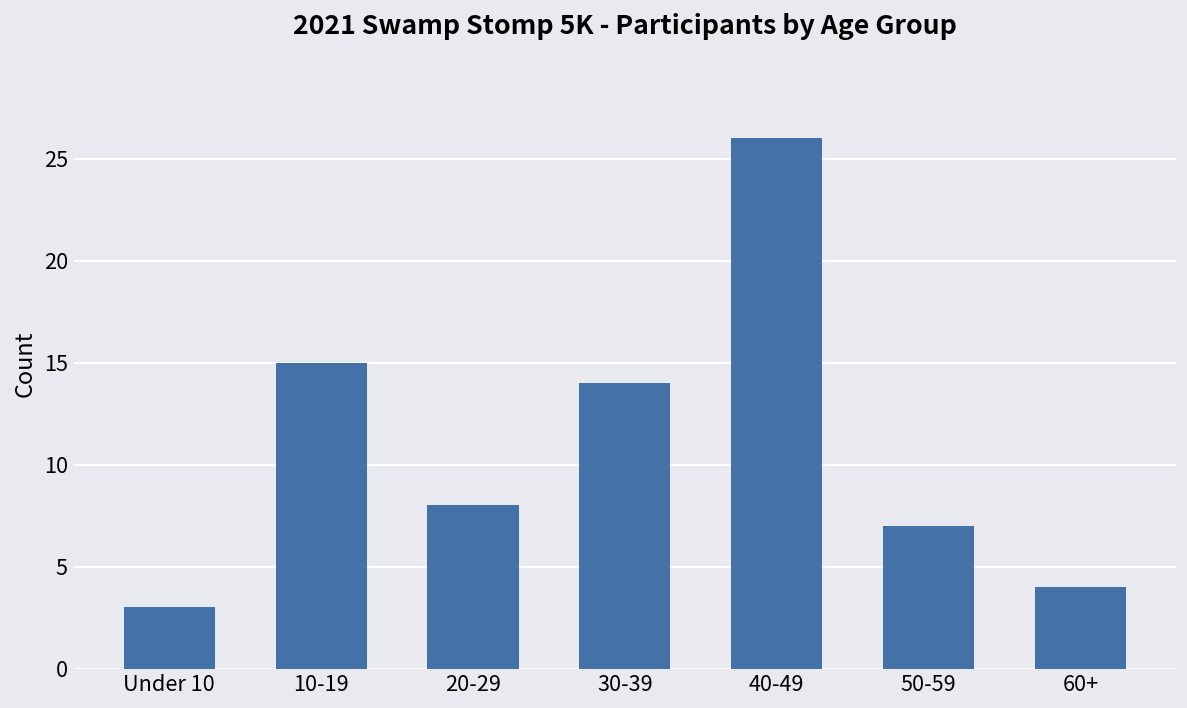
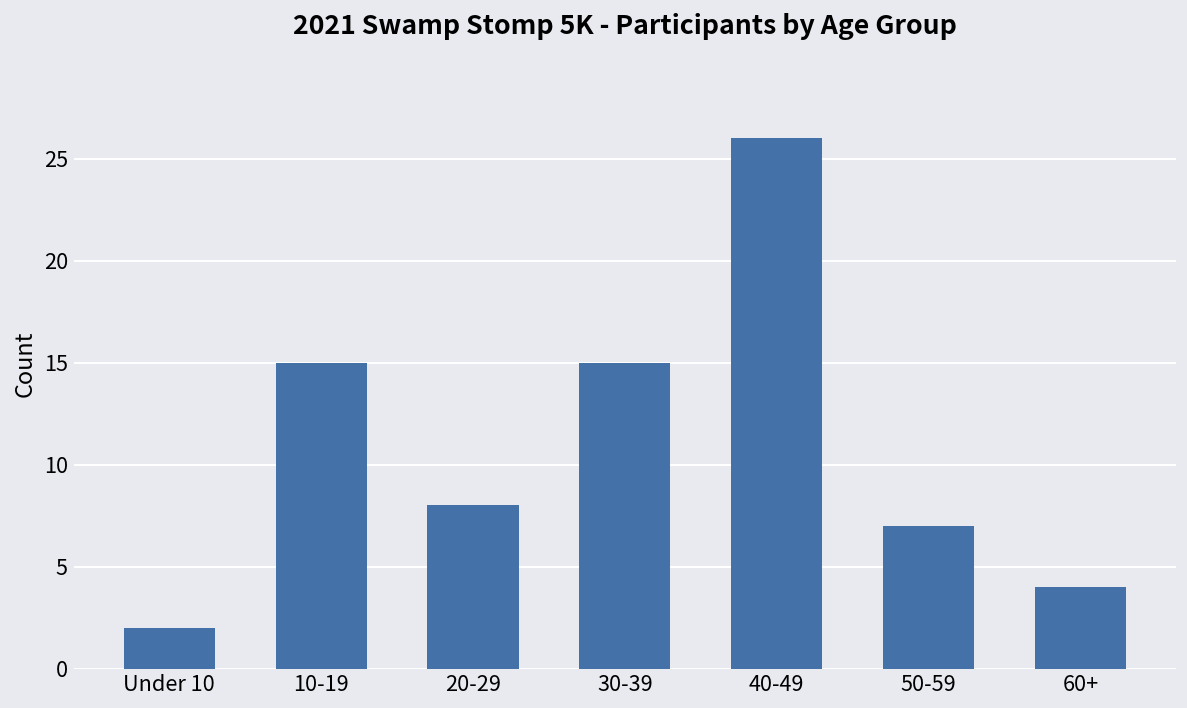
Under 10: 3 -> 2
30-39: 14 -> 15
